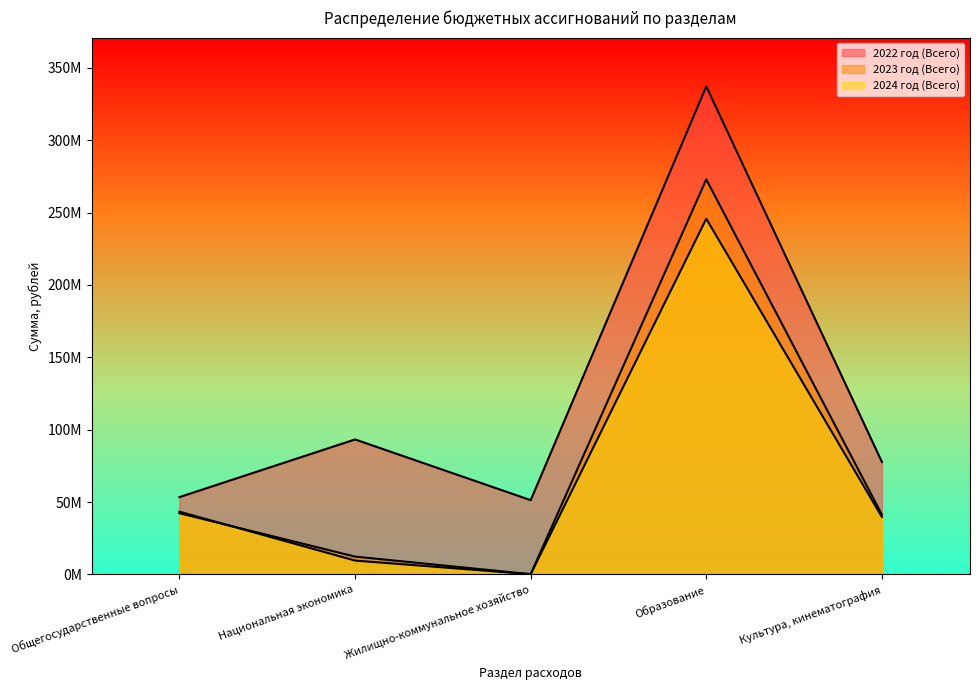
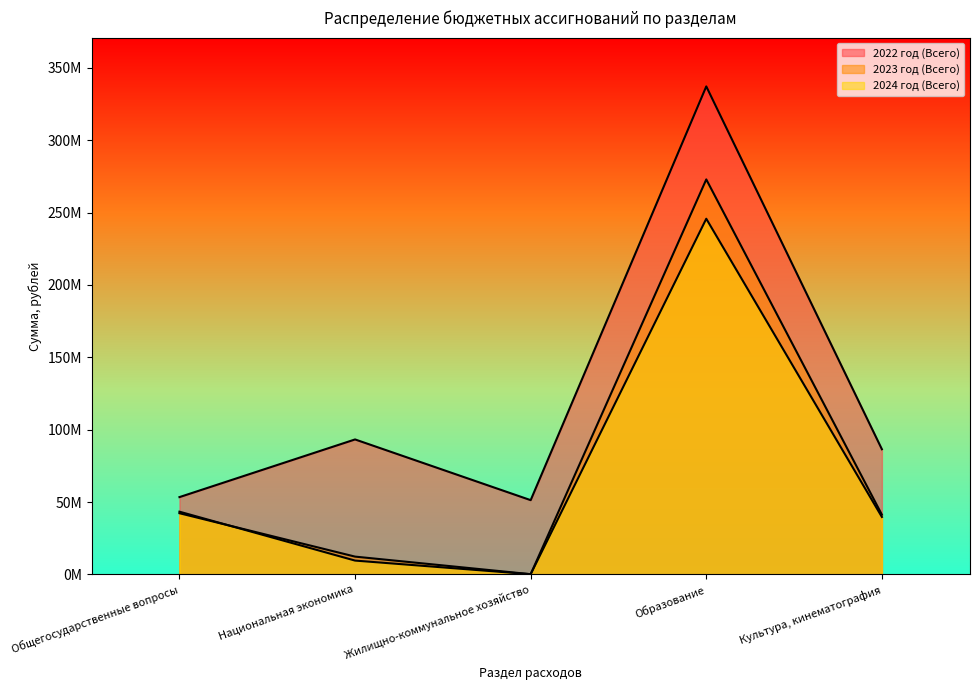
2022 год (Всего), Культура, кинематография: 78000000 -> 86000000
